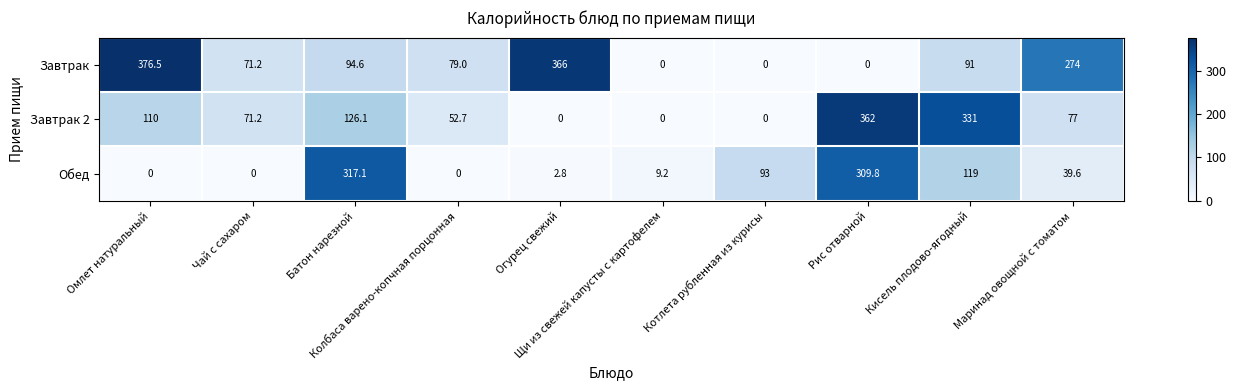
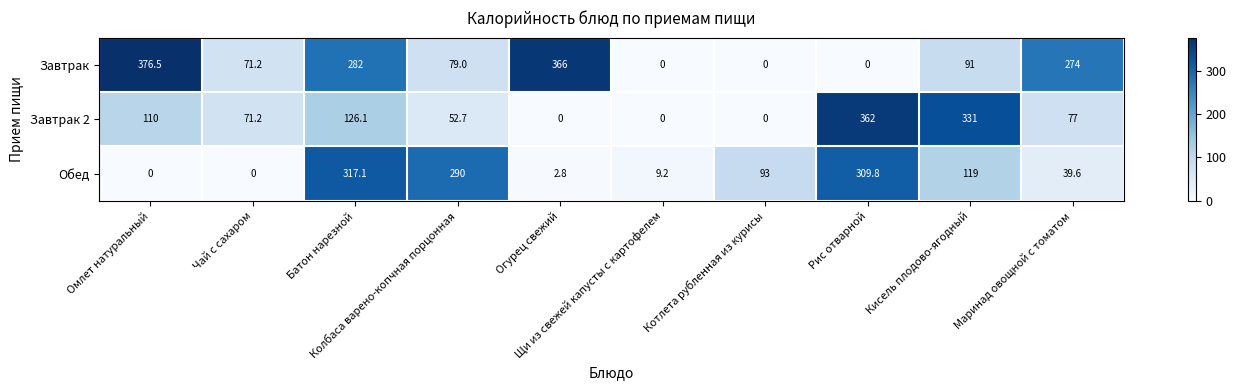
Завтрак, Батон нарезной: 94.6 -> 282
Обед, Колбаса варено-копчная порцонная: 0 -> 290
